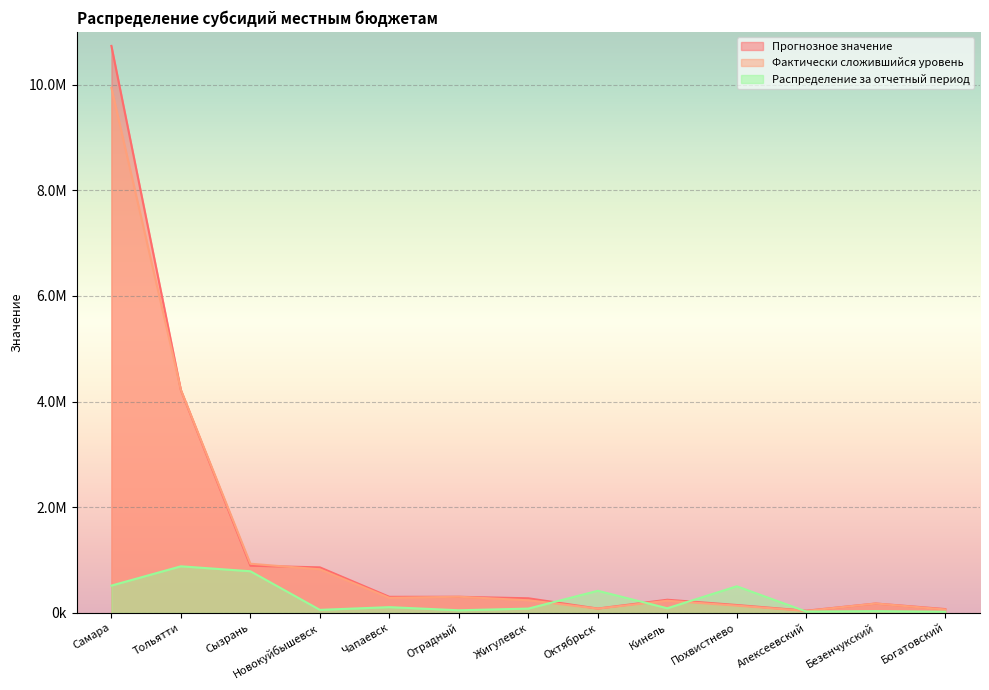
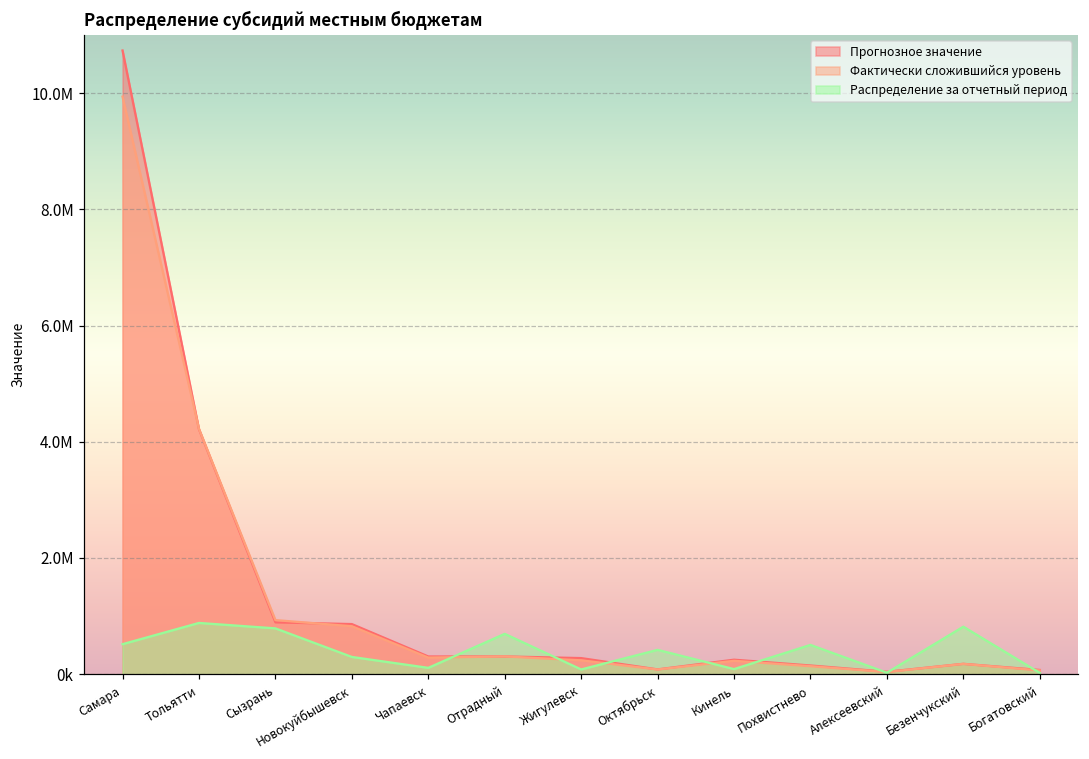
Распределение за отчетный период, Новокуйбышевск: 100000 -> 300000
Распределение за отчетный период, Отрадный: 0 -> 700000
Распределение за отчетный период, Безенчукский: 0 -> 800000
